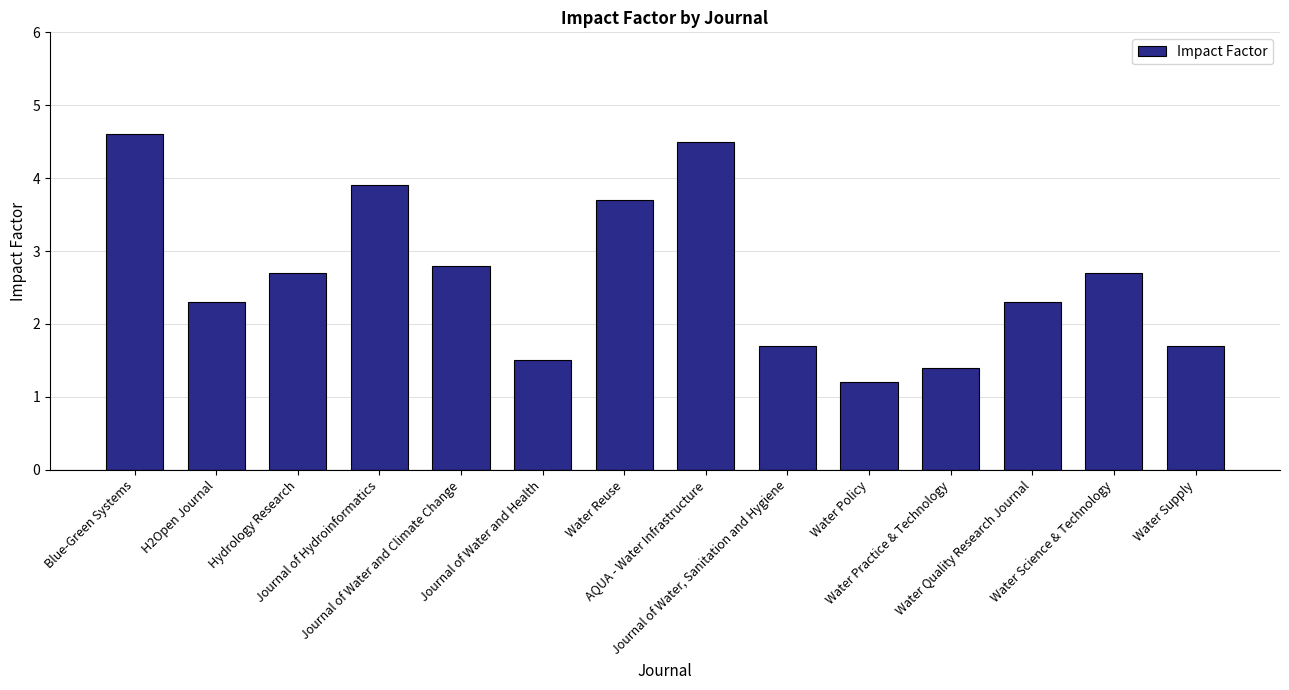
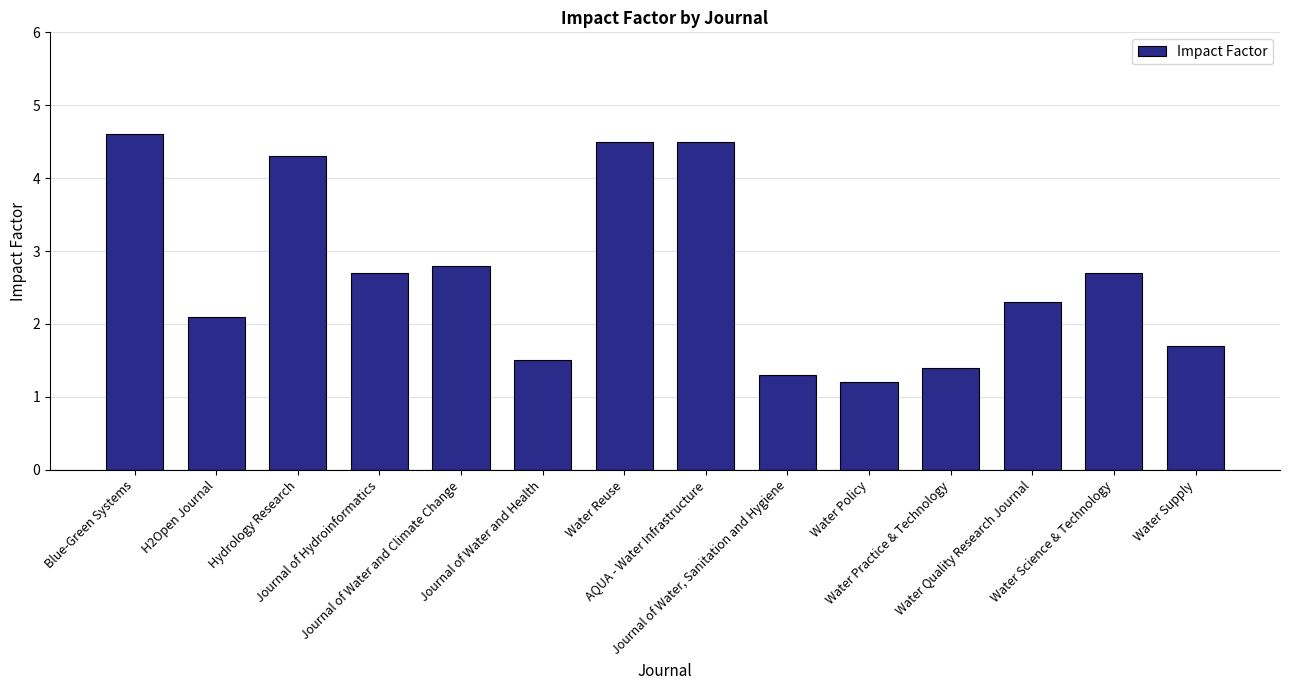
H2Open Journal: 2.3 -> 2.1
Hydrology Research: 2.7 -> 4.3
Journal of Hydroinformatics: 3.9 -> 2.7
Water Reuse: 3.7 -> 4.5
Journal of Water, Sanitation and Hygiene: 1.7 -> 1.3
